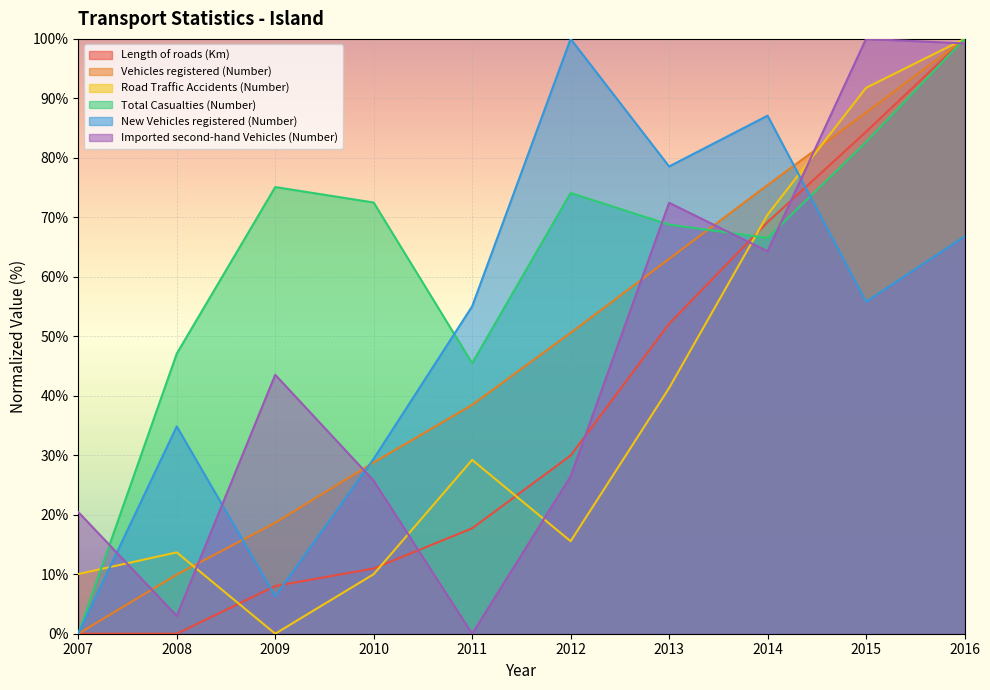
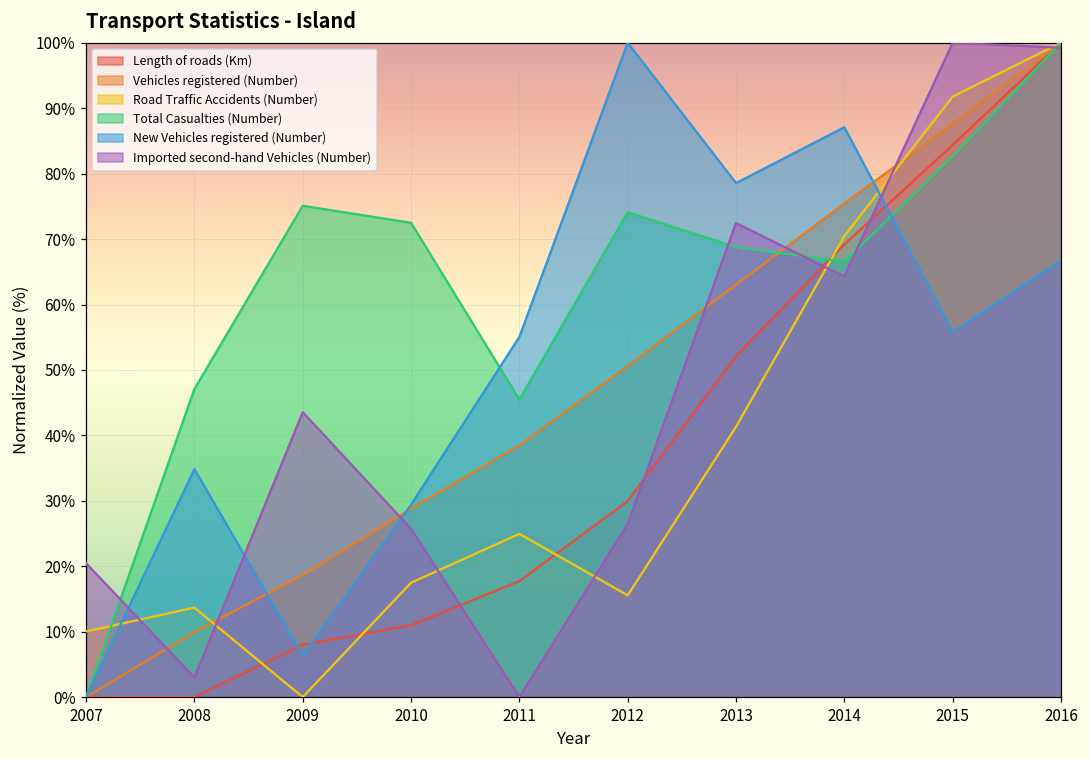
Road Traffic Accidents (Number), 2010: 10% -> 17%
Road Traffic Accidents (Number), 2011: 29% -> 25%
